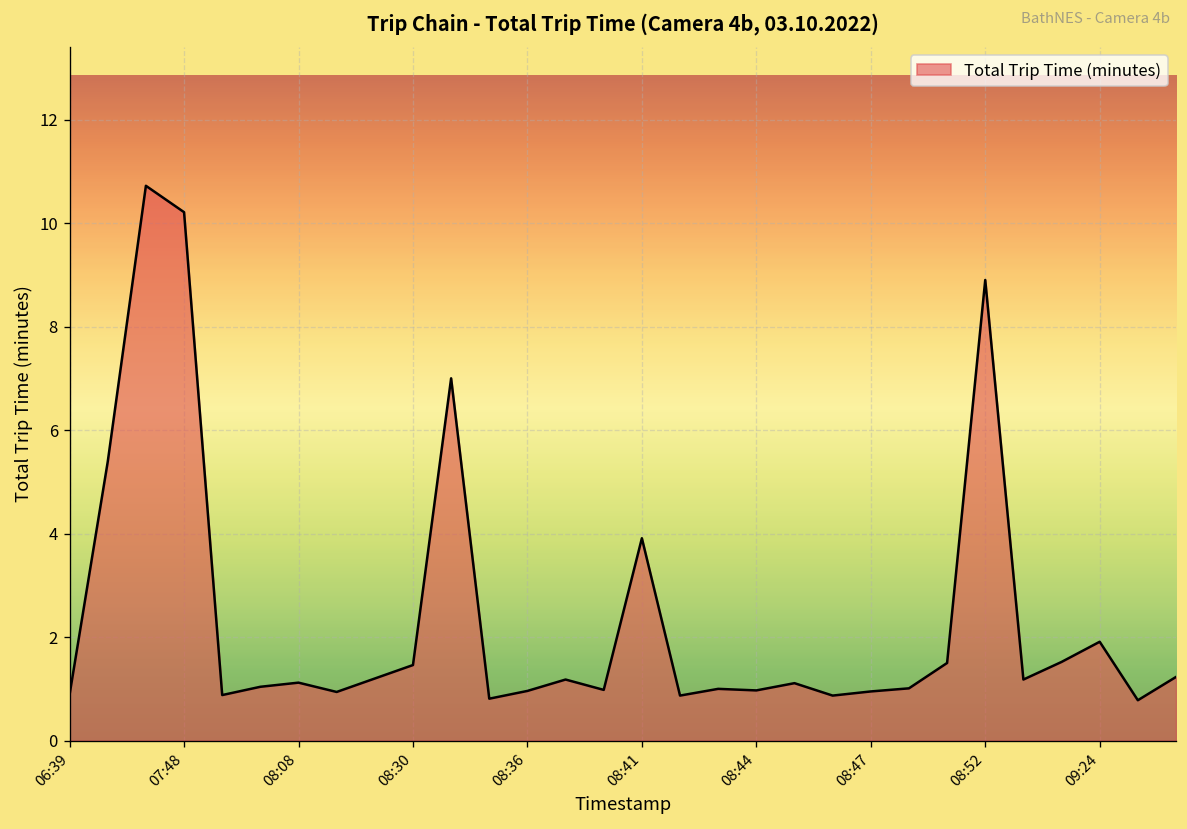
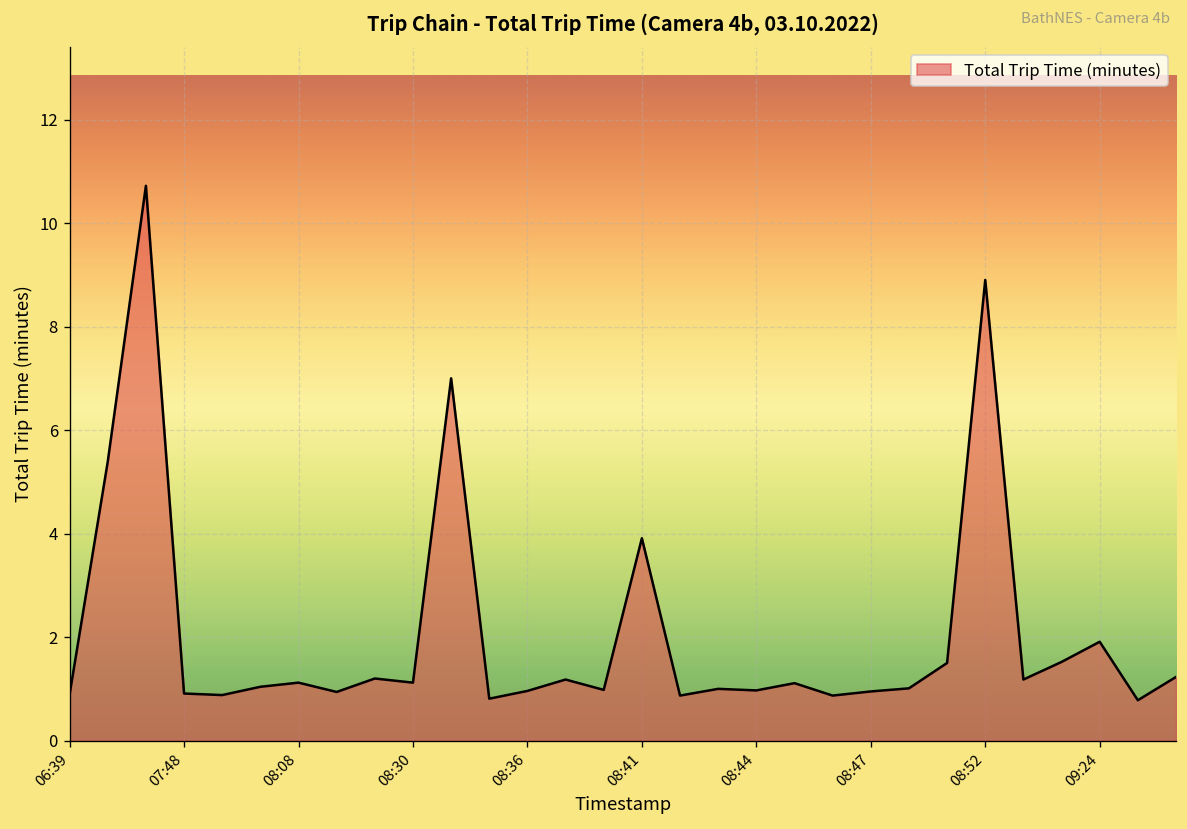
07:48: 10.2 -> 0.9
08:30: 1.5 -> 1.1
